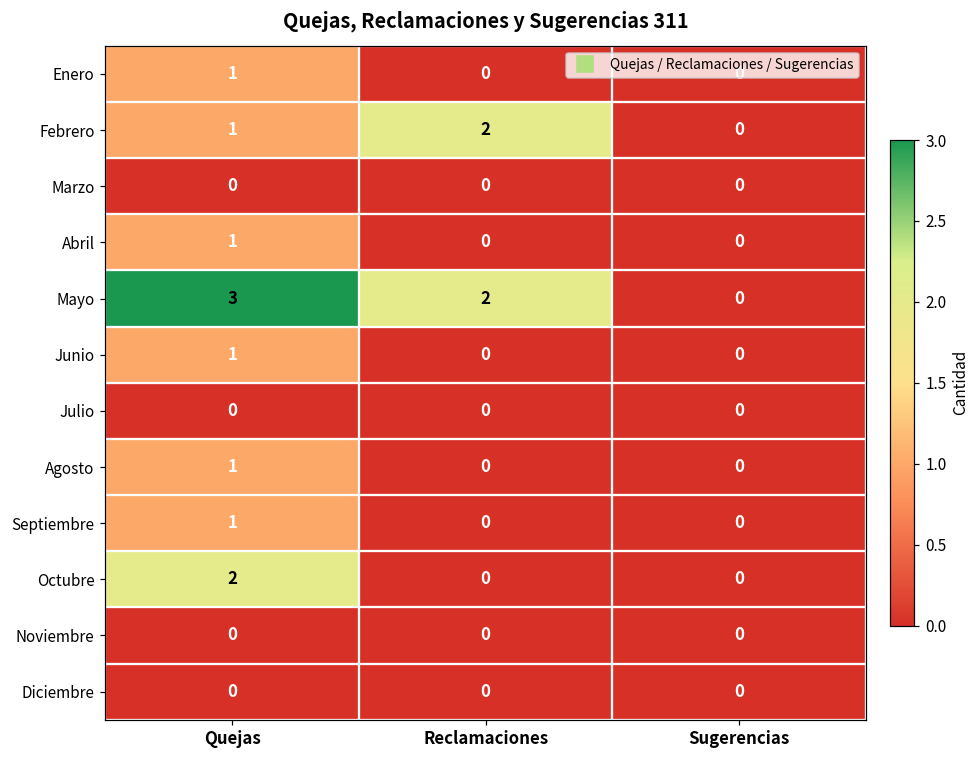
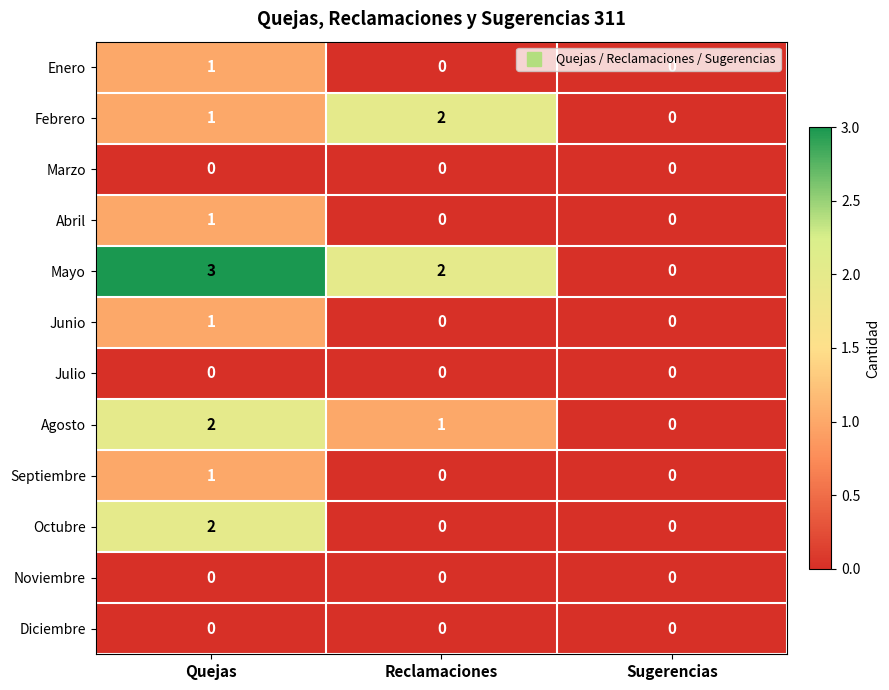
Agosto, Quejas: 1 -> 2
Agosto, Reclamaciones: 0 -> 1
